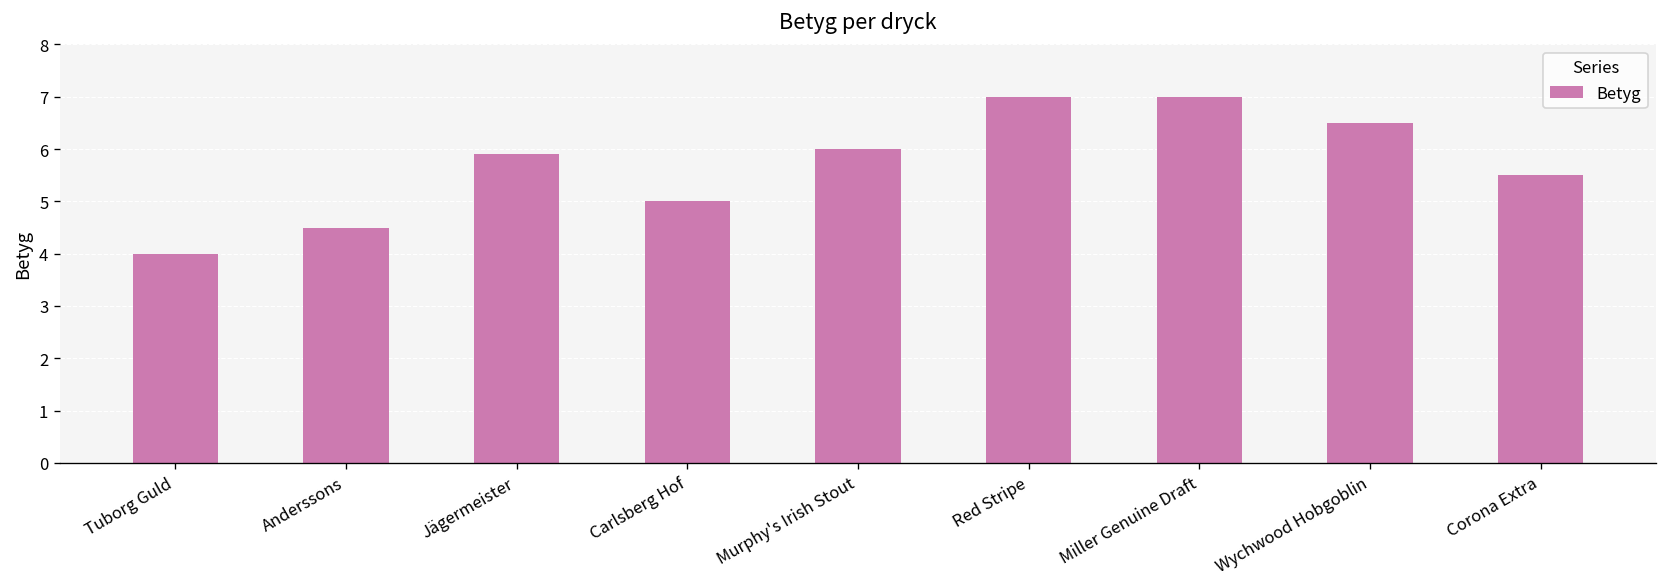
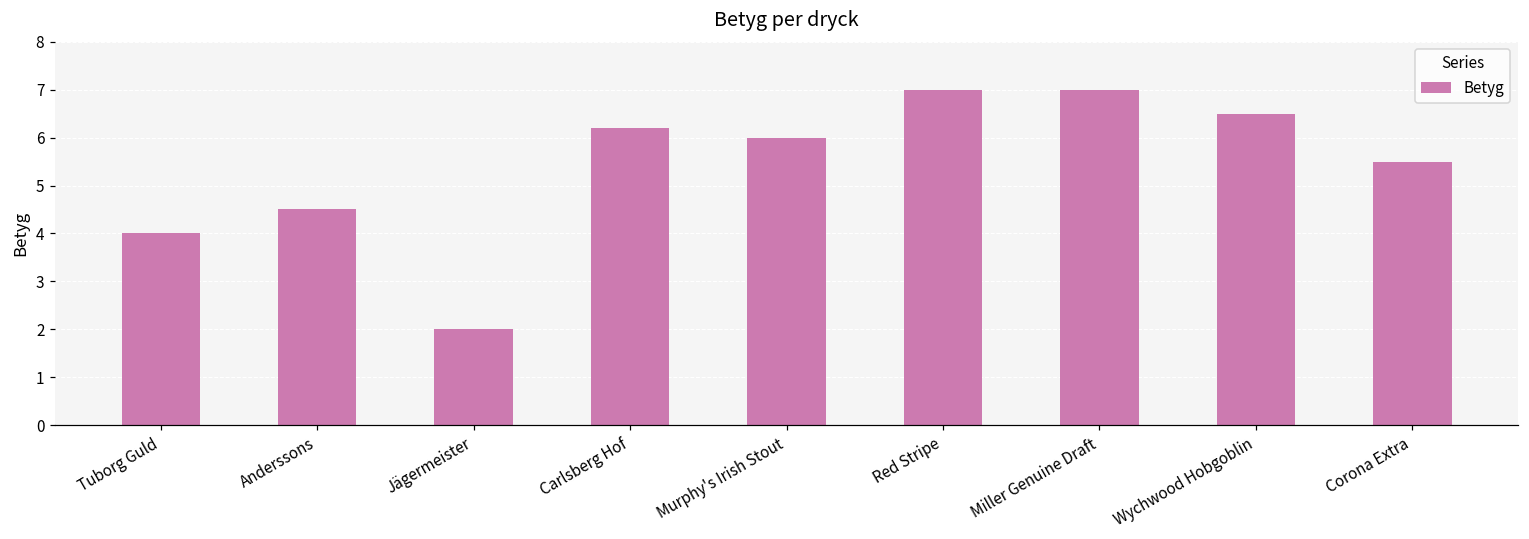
Jägermeister: 5.9 -> 2.0
Carlsberg Hof: 5.0 -> 6.2
